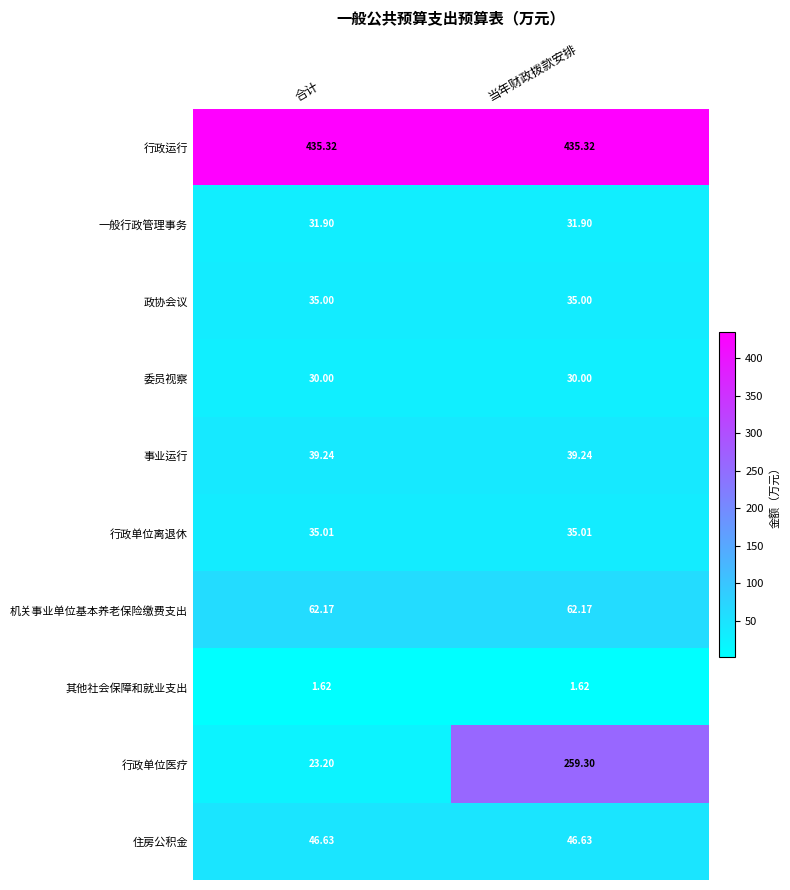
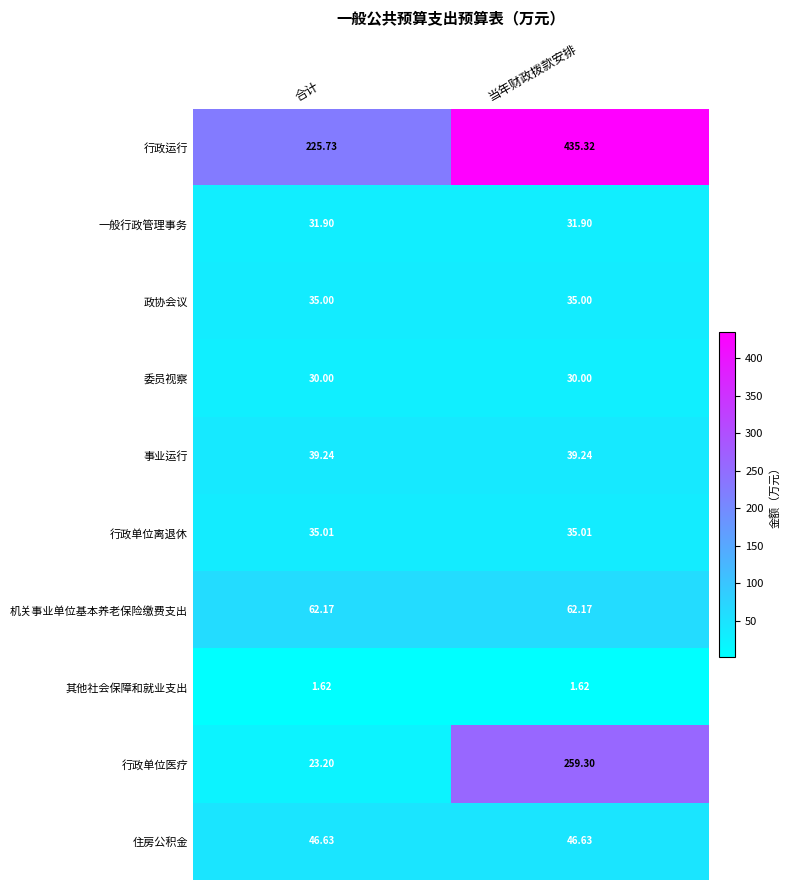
行政运行, 合计: 435.32 -> 225.73
